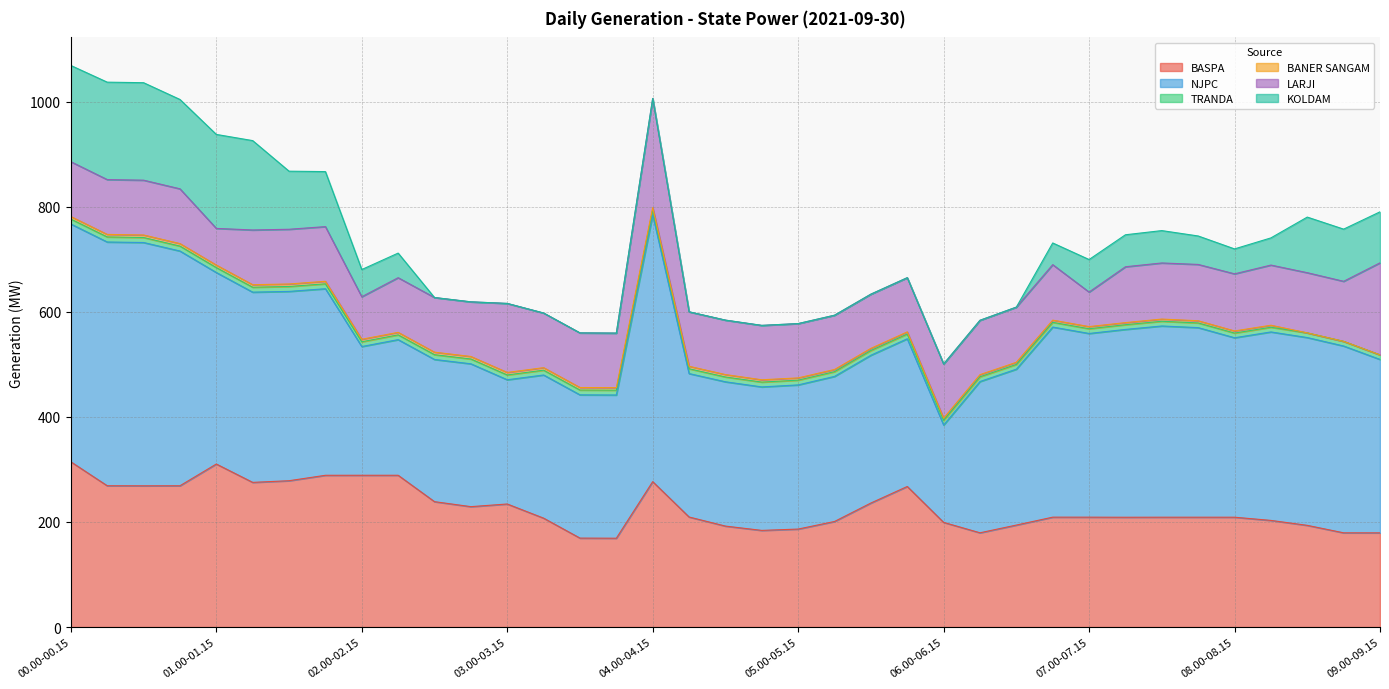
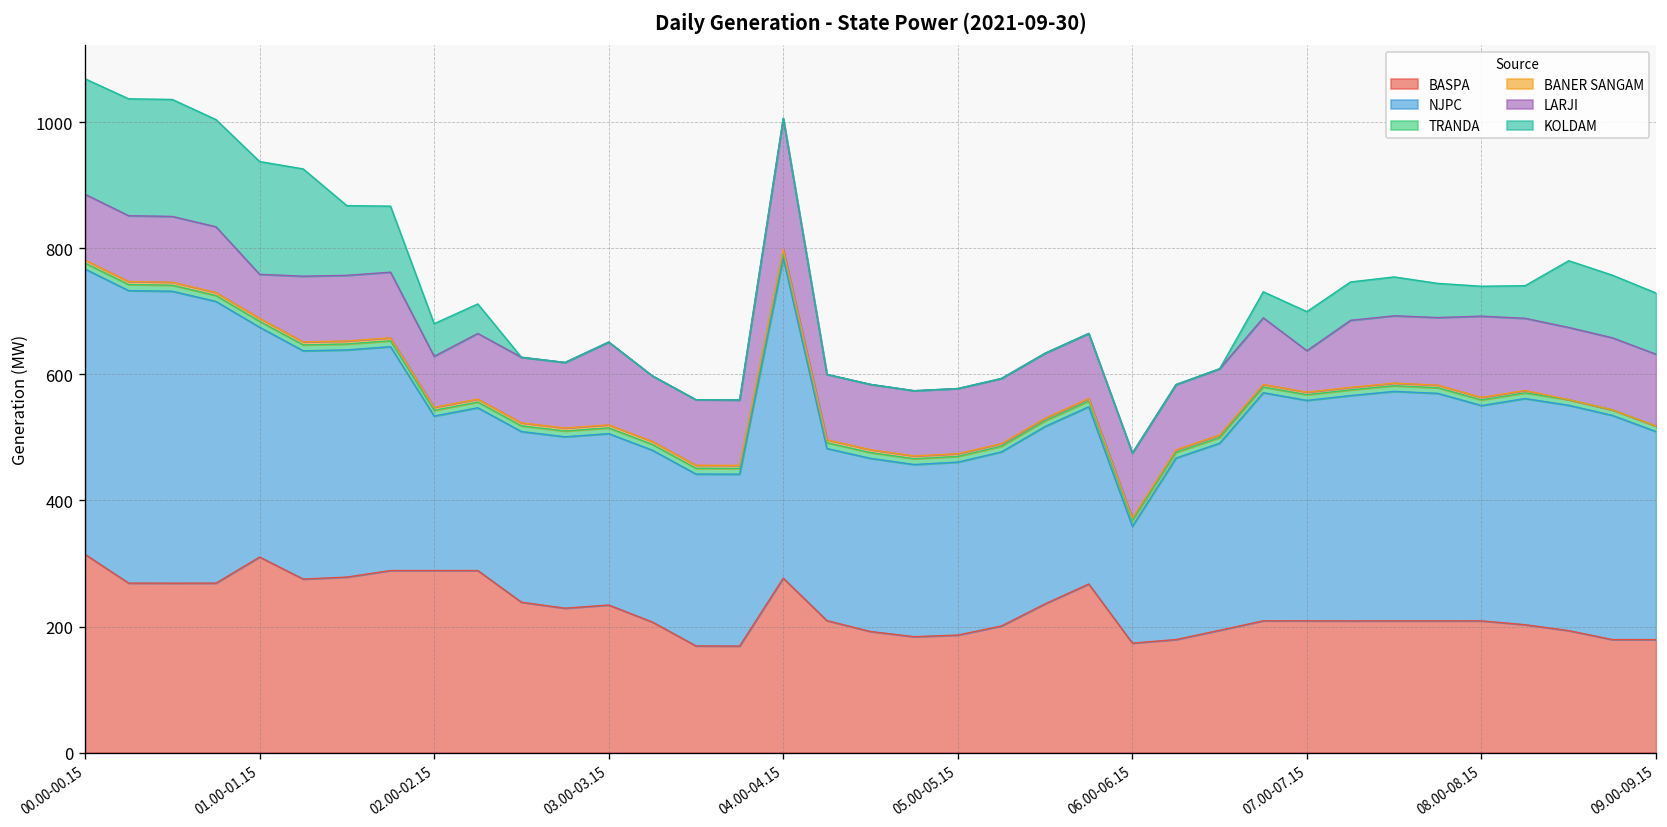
NJPC, 03.00-03.15: 240 -> 270
BASPA, 06.00-06.15: 200 -> 170
LARJI, 08.00-08.15: 110 -> 130
LARJI, 09.00-09.15: 180 -> 110
